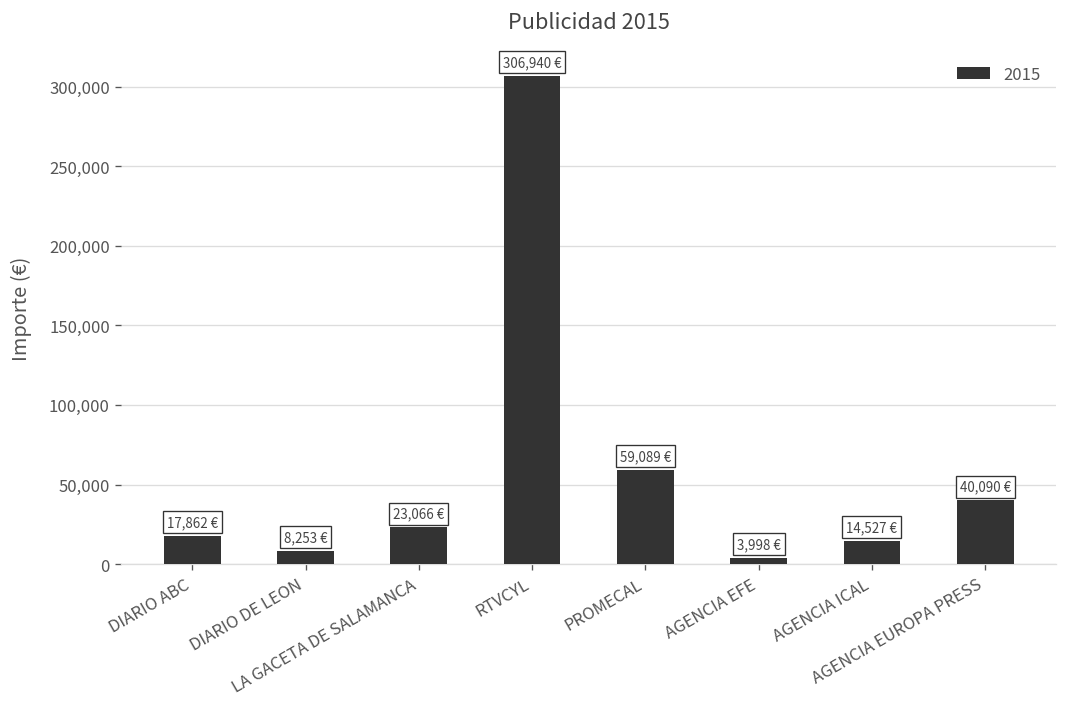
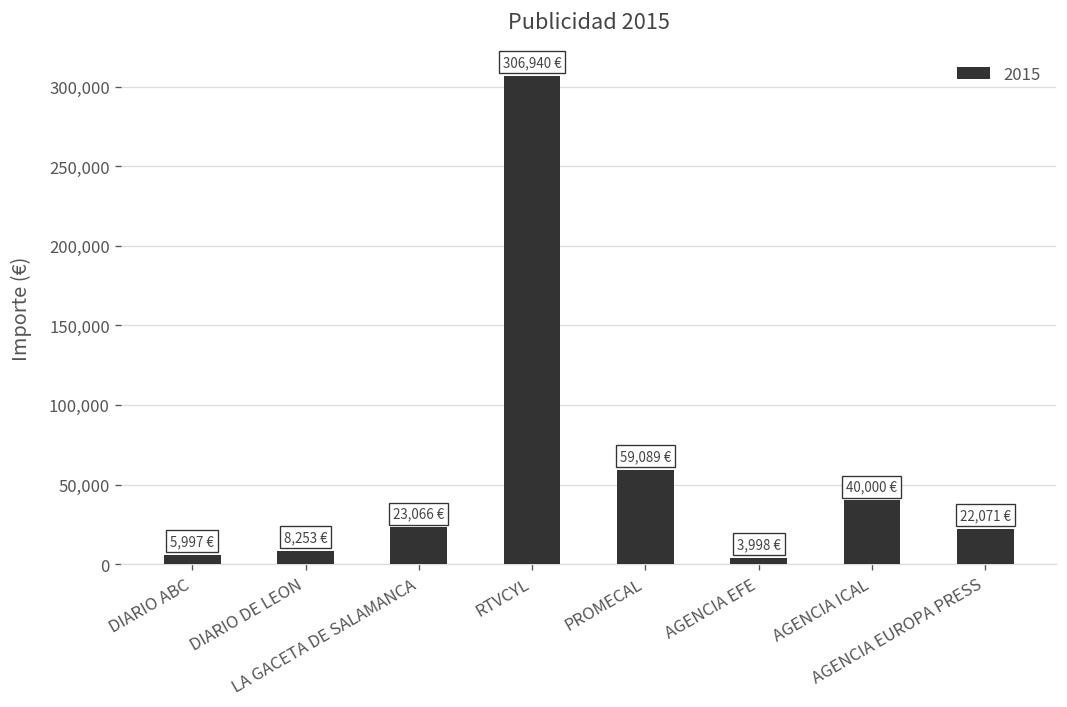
DIARIO ABC: 17,862 -> 5,997
AGENCIA ICAL: 14,527 -> 40,000
AGENCIA EUROPA PRESS: 40,090 -> 22,071
